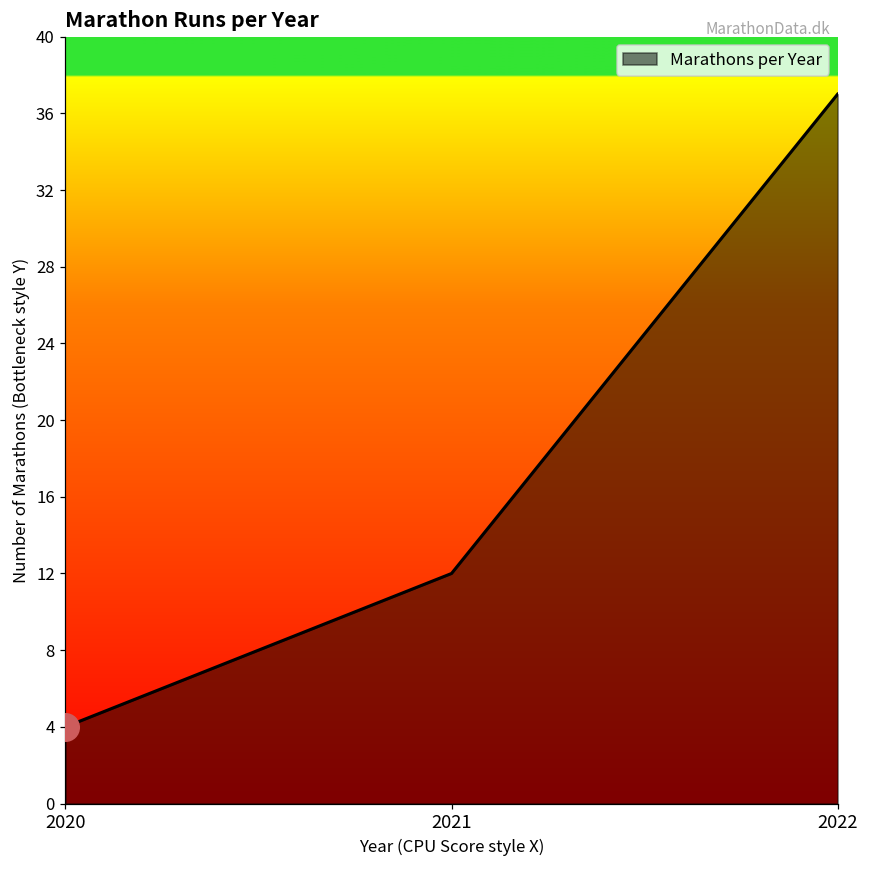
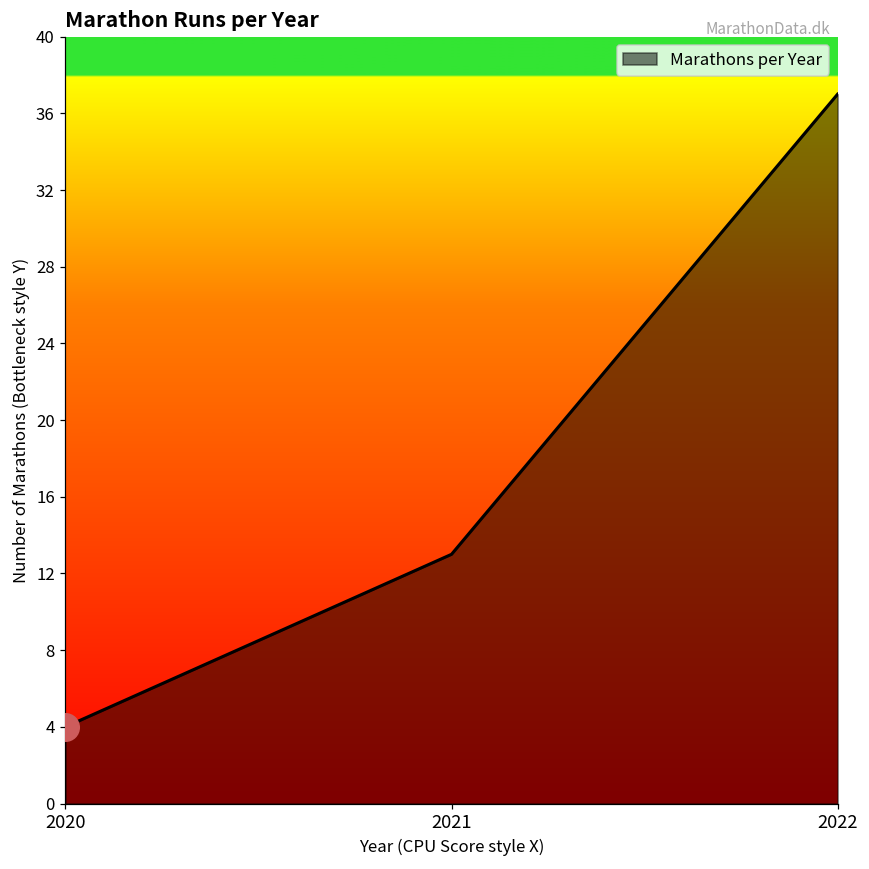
Marathons per Year, 2021: 12 -> 13
